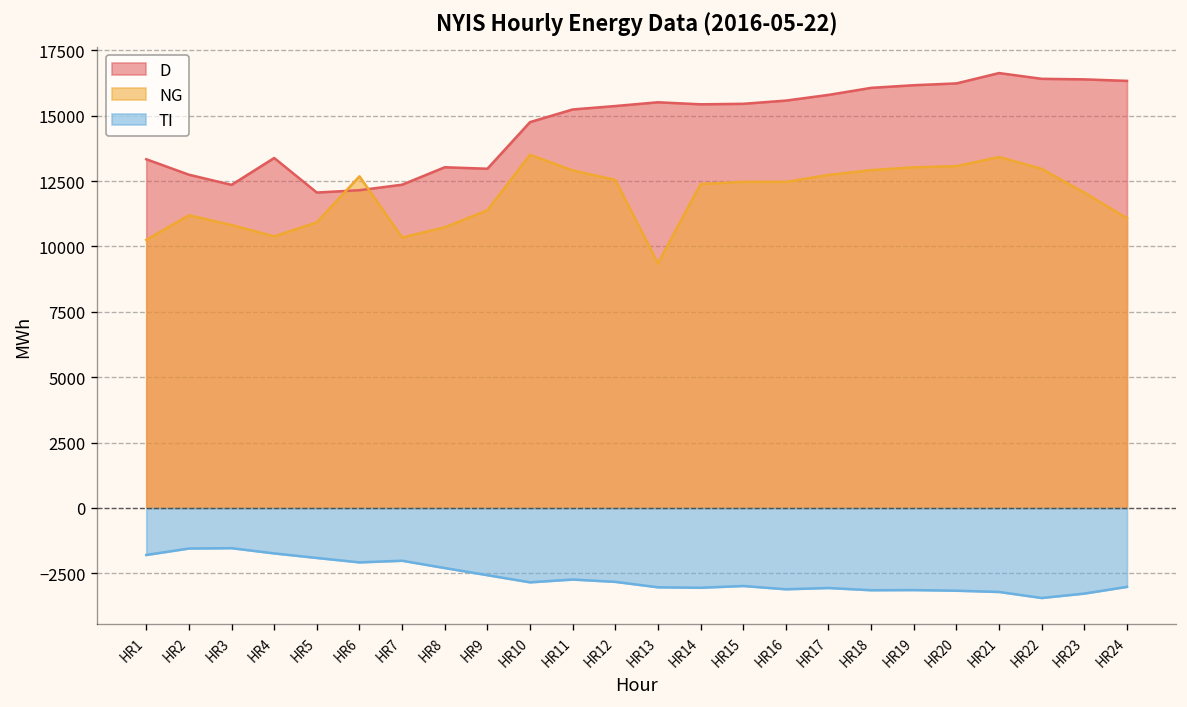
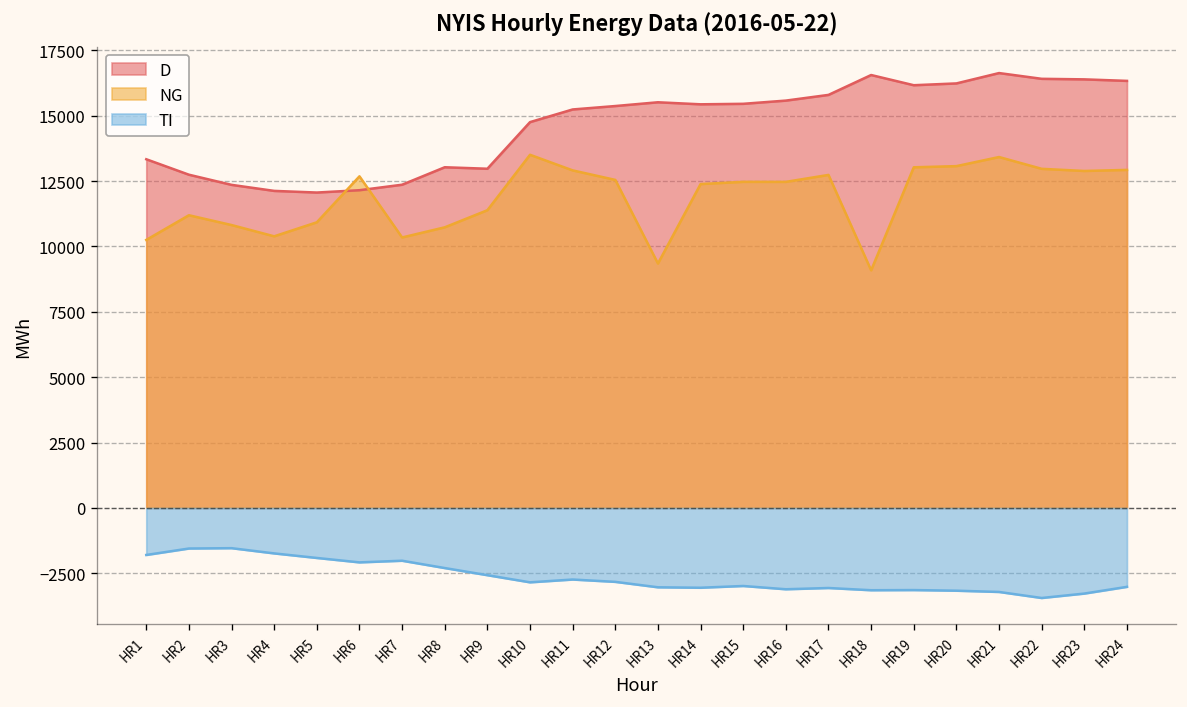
D, HR4: 13400 -> 12100
D, HR18: 16100 -> 16600
NG, HR18: 12900 -> 9100
NG, HR23: 12100 -> 12900
NG, HR24: 11100 -> 12900
